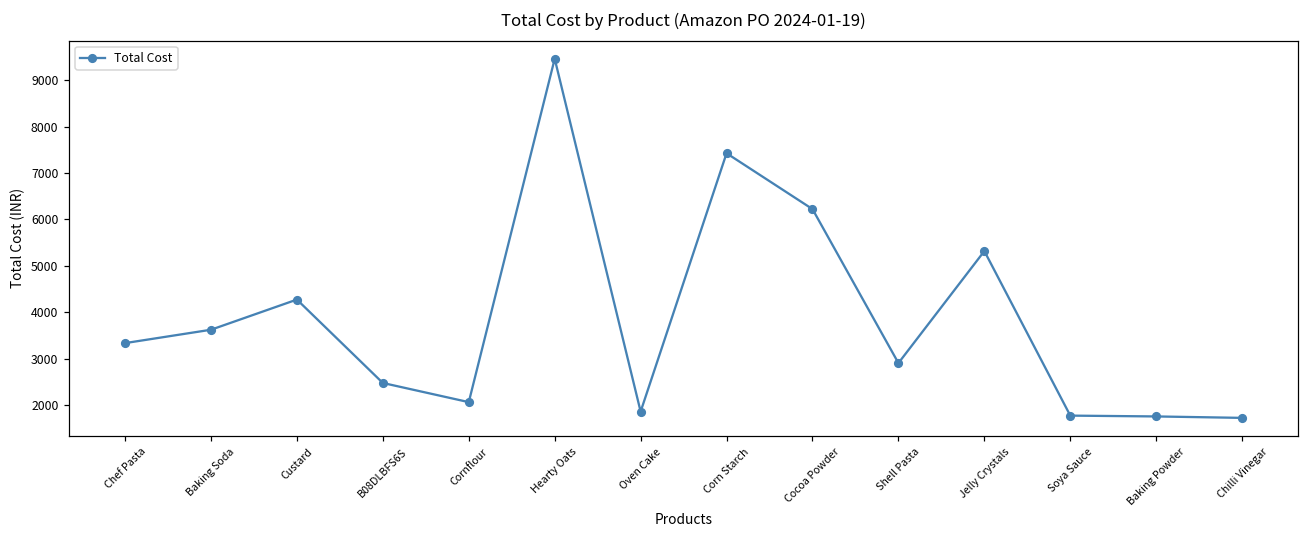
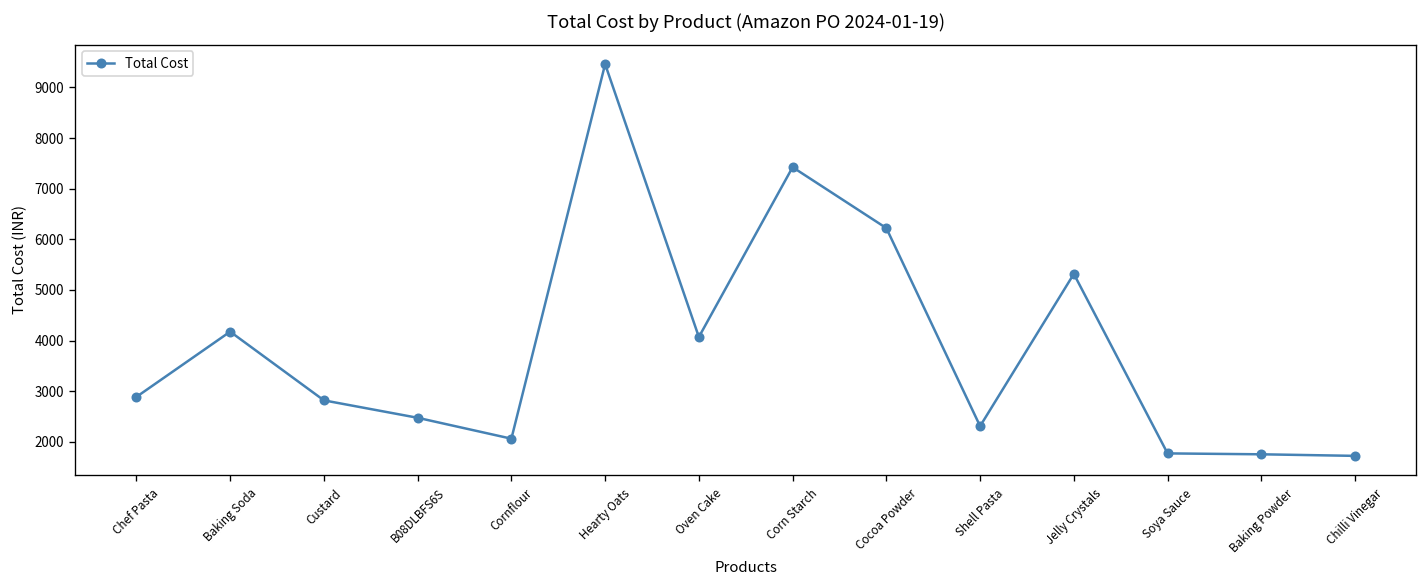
Chef Pasta: 3300 -> 2900
Baking Soda: 3600 -> 4200
Custard: 4300 -> 2800
Oven Cake: 1900 -> 4100
Shell Pasta: 2900 -> 2300
